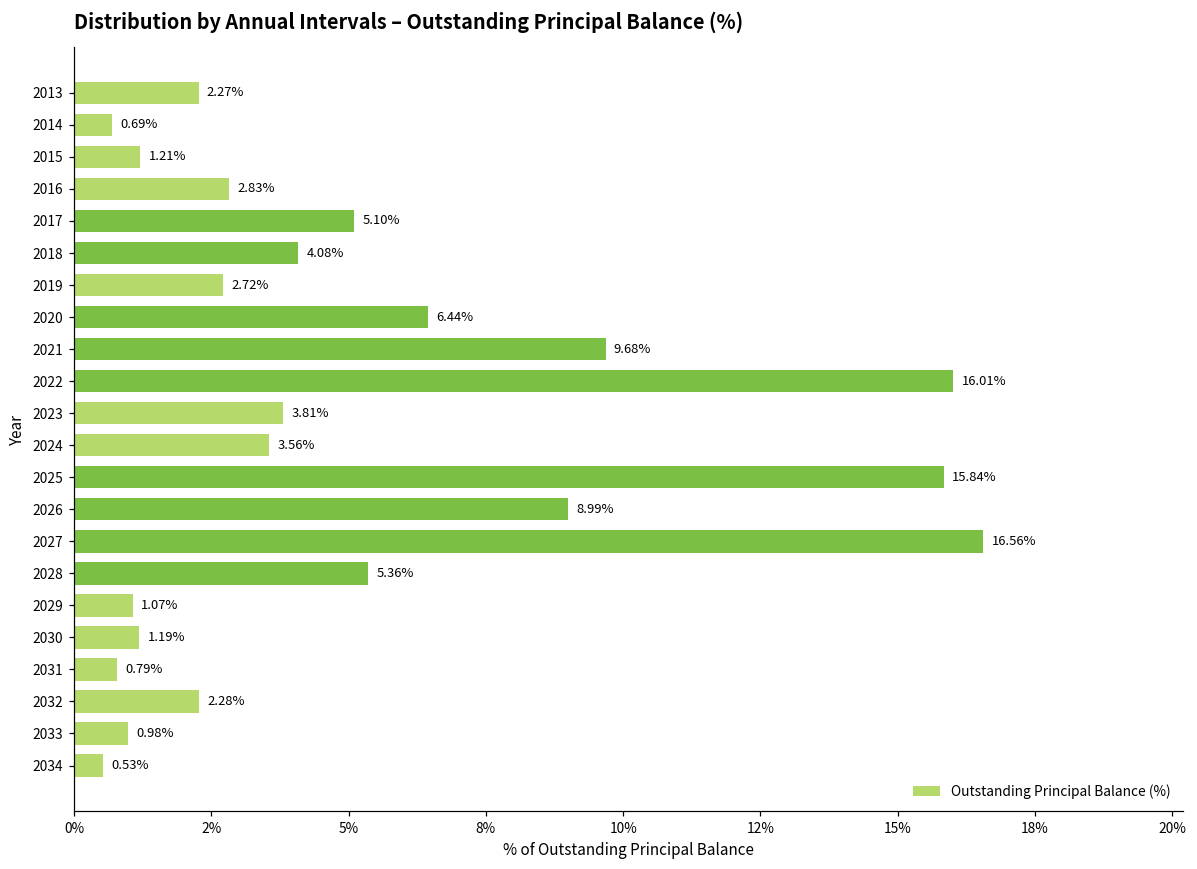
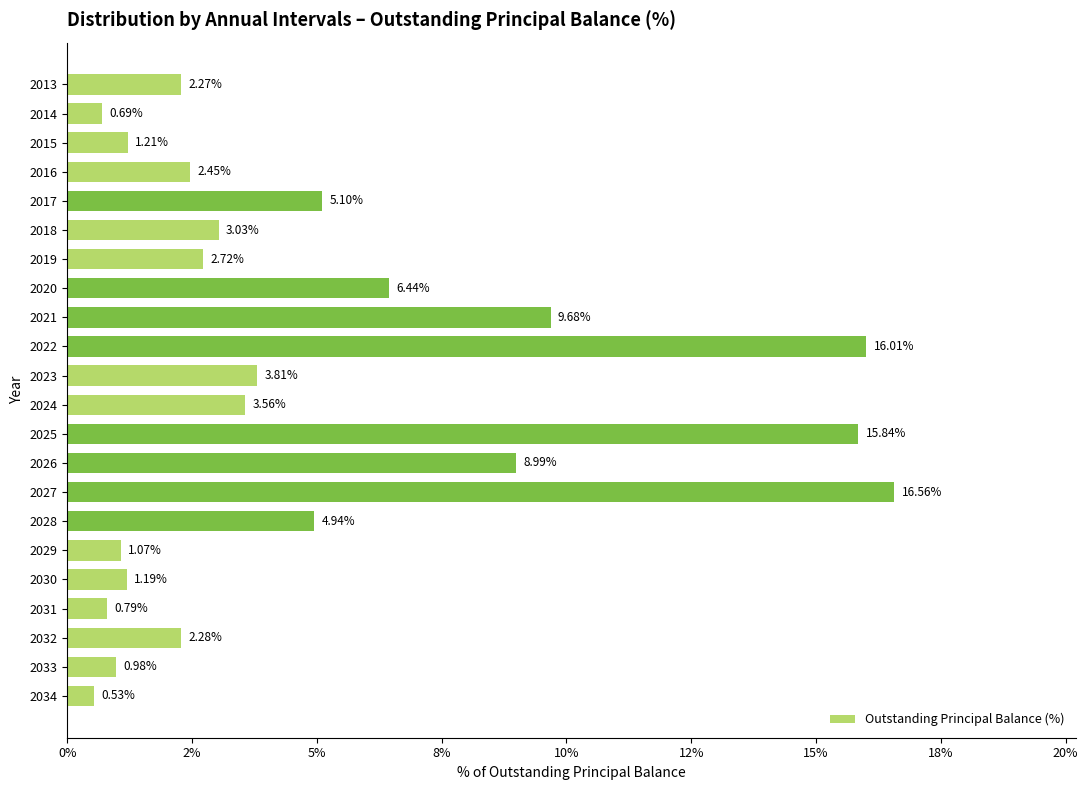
2016: 2.83% -> 2.45%
2018: 4.08% -> 3.03%
2028: 5.36% -> 4.94%
